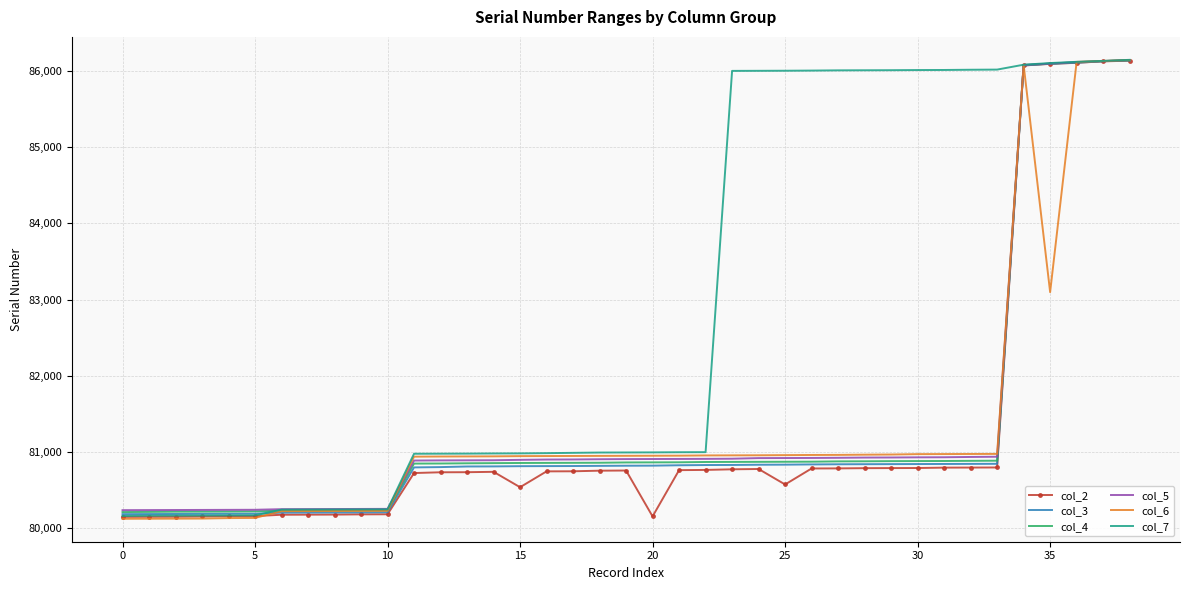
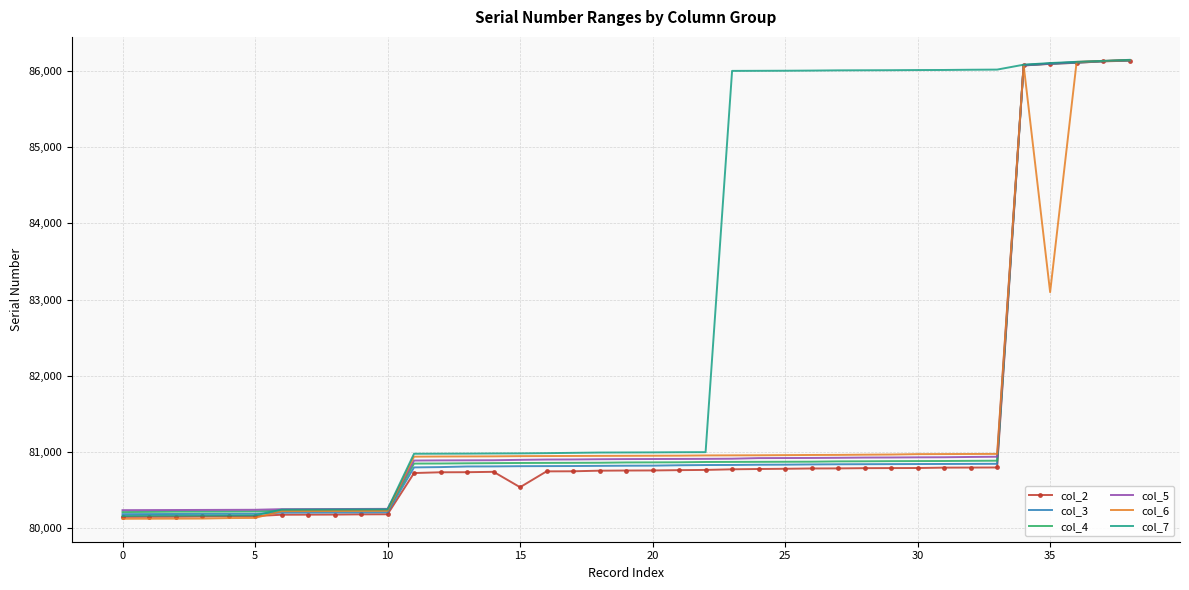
col_2, 20: 80,200 -> 80,800
col_2, 25: 80,600 -> 80,800
